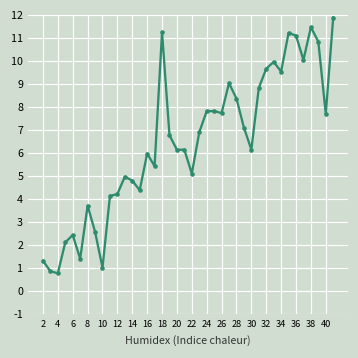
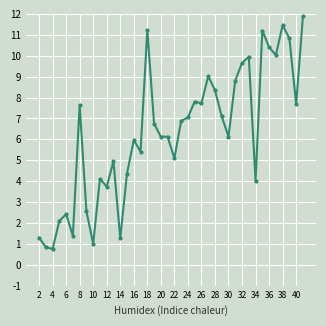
8: 3.7 -> 7.6
12: 4.2 -> 3.7
14: 4.8 -> 1.3
24: 7.8 -> 7.0
34: 9.5 -> 4.0
36: 11.1 -> 10.4
